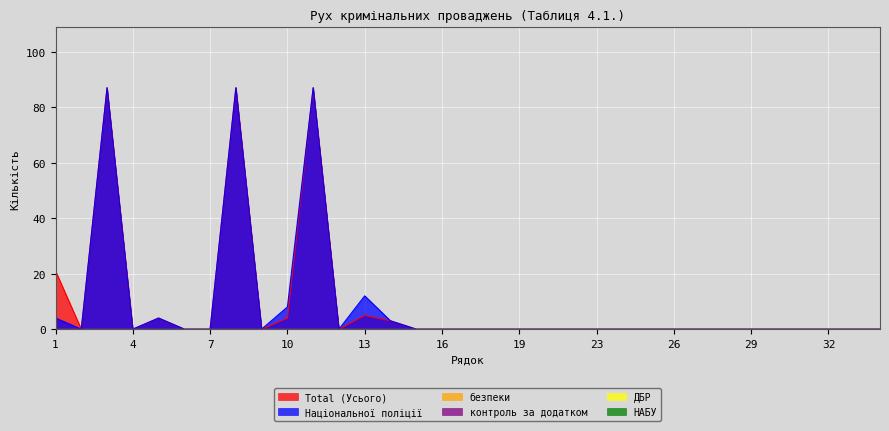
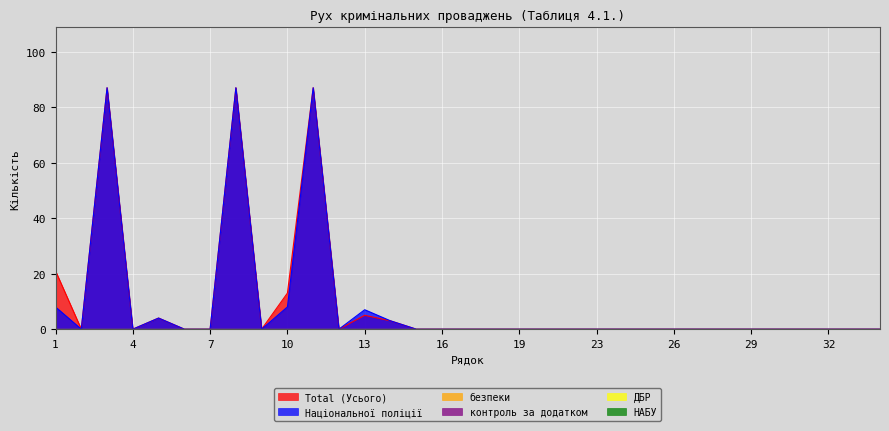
Національної поліції, 1: 4 -> 8
Total (Усього), 10: 4 -> 13
Національної поліції, 13: 12 -> 7
